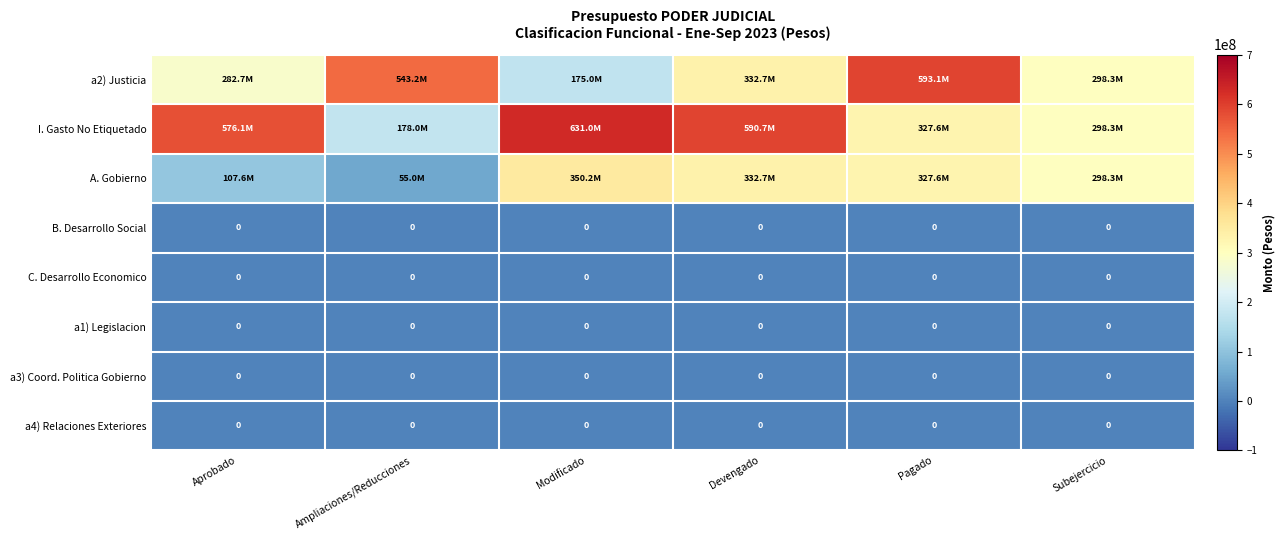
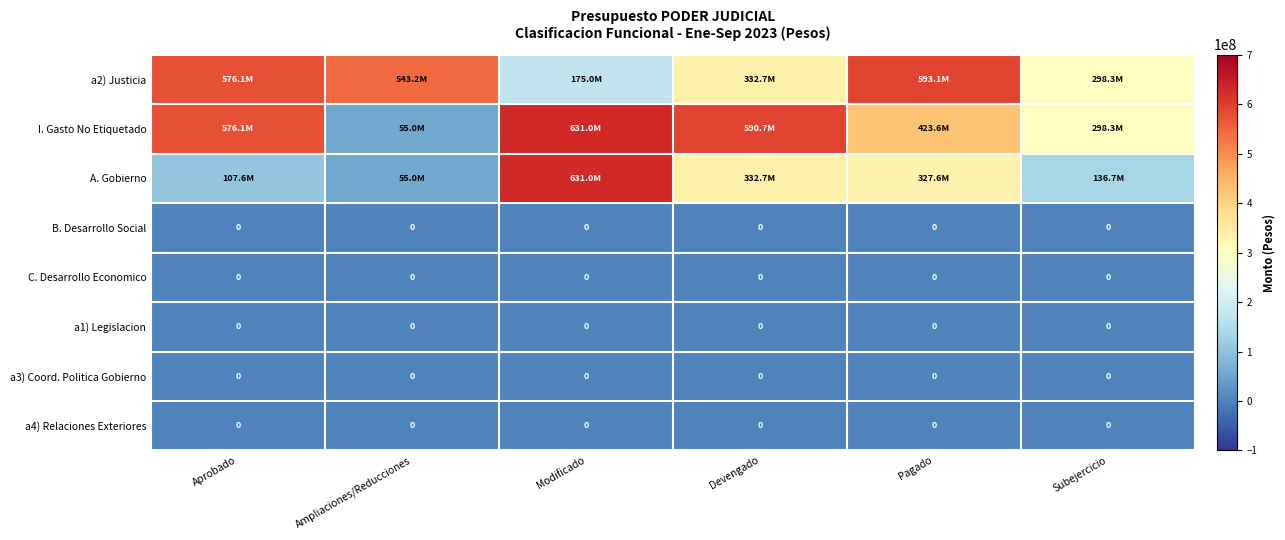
a2) Justicia, Aprobado: 282.7M -> 576.1M
I. Gasto No Etiquetado, Ampliaciones/Reducciones: 178.0M -> 55.0M
I. Gasto No Etiquetado, Pagado: 327.6M -> 423.6M
A. Gobierno, Modificado: 350.2M -> 631.0M
A. Gobierno, Subejercicio: 298.3M -> 136.7M
